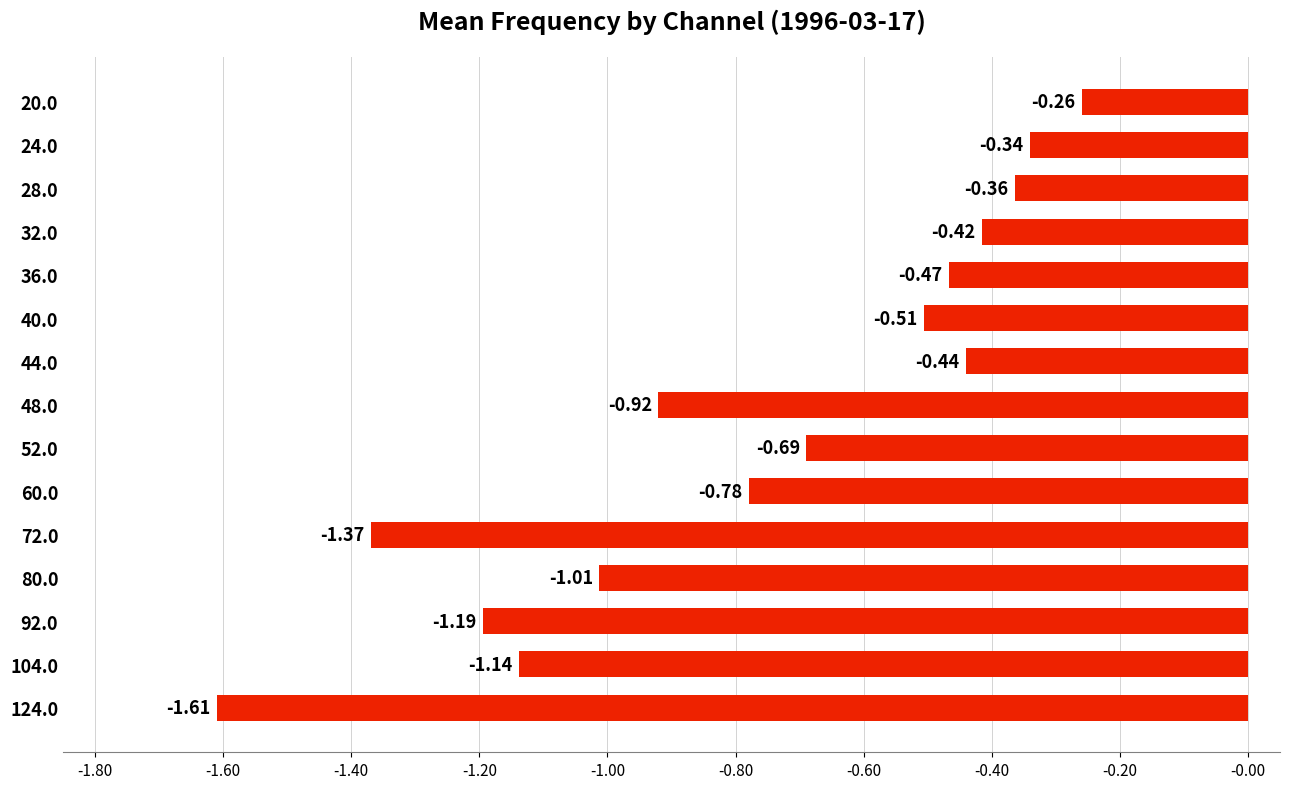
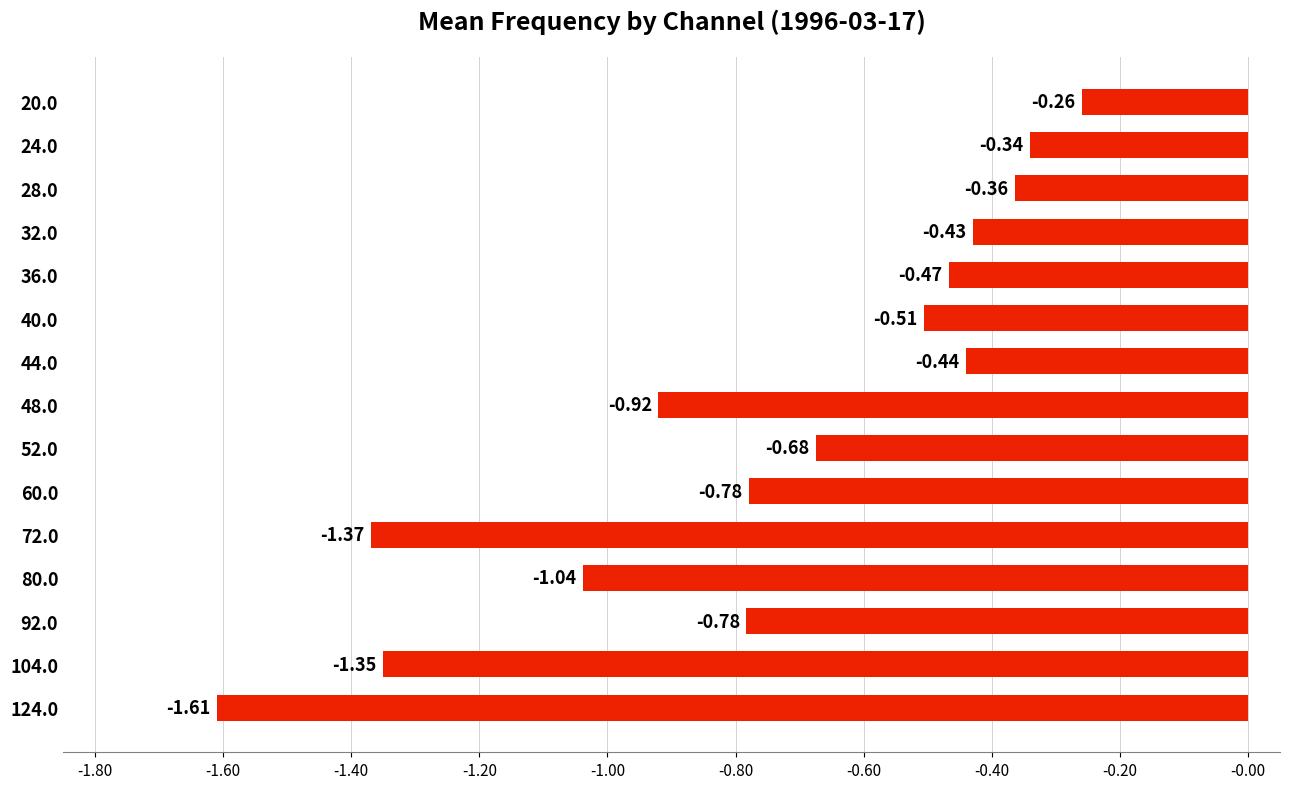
32.0: -0.42 -> -0.43
52.0: -0.69 -> -0.68
80.0: -1.01 -> -1.04
92.0: -1.19 -> -0.78
104.0: -1.14 -> -1.35
